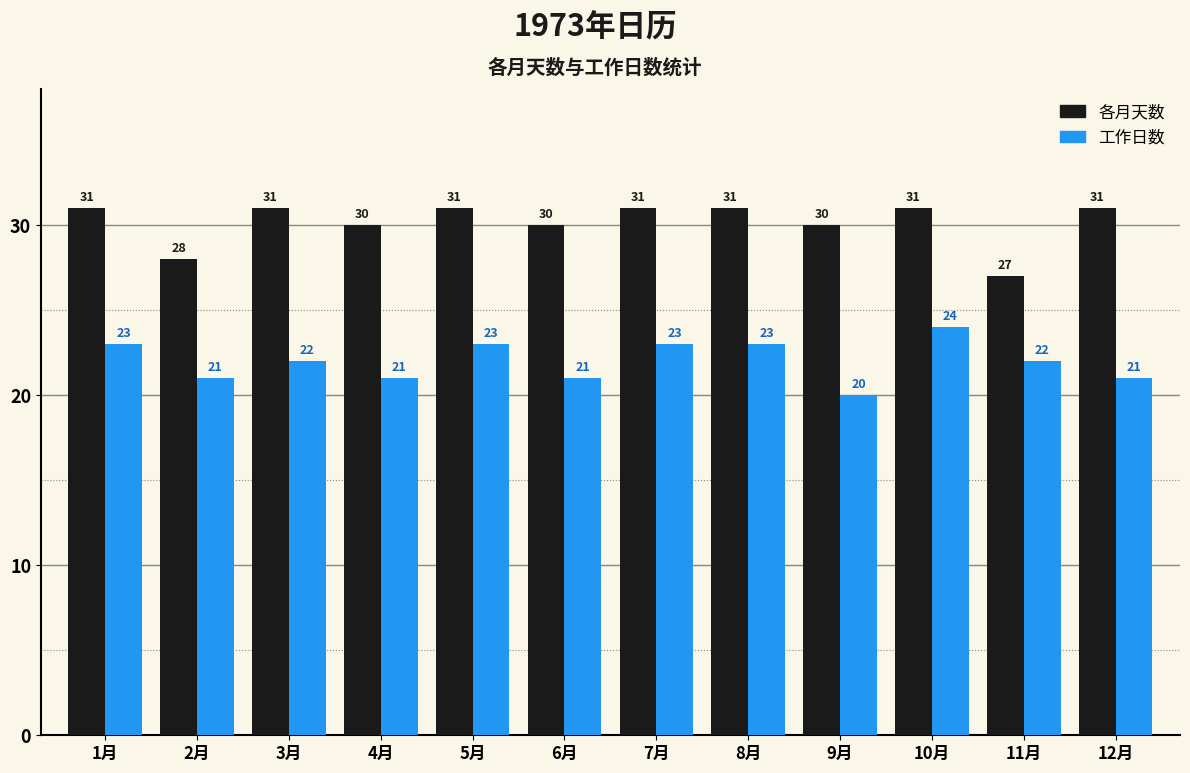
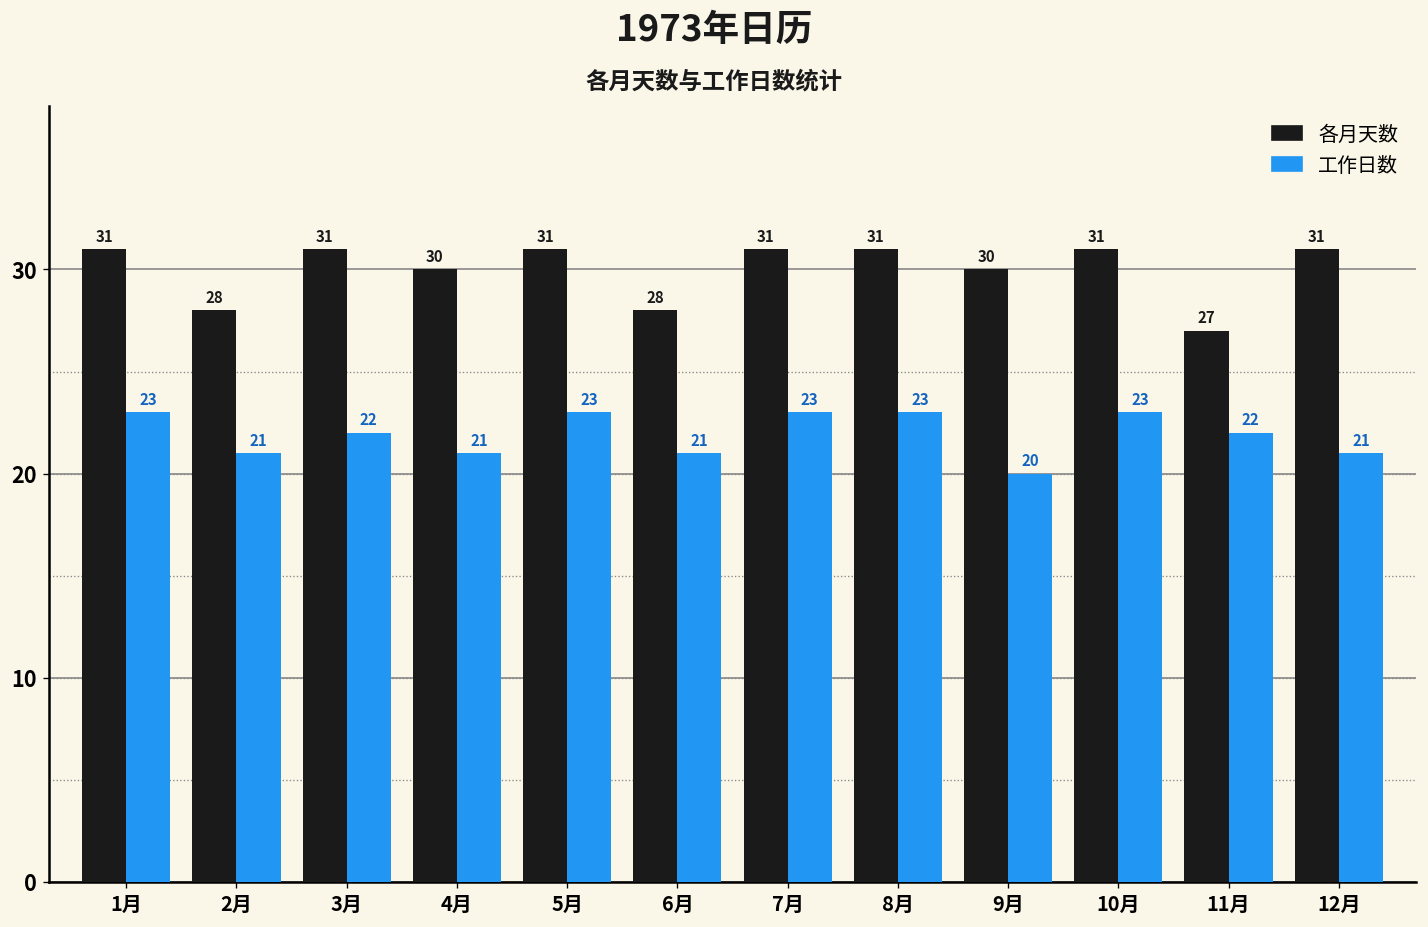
各月天数, 6月: 30 -> 28
工作日数, 10月: 24 -> 23
